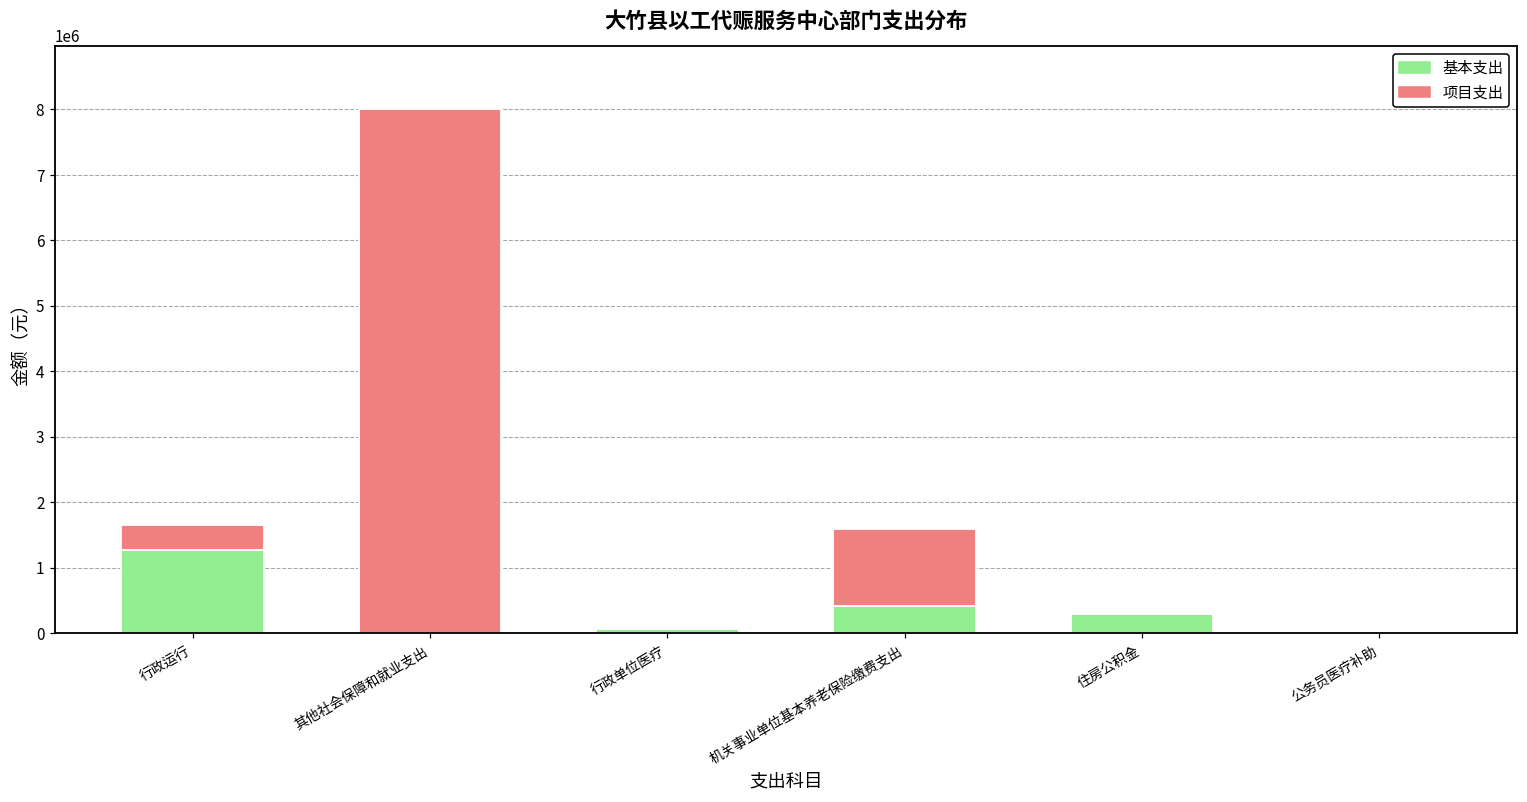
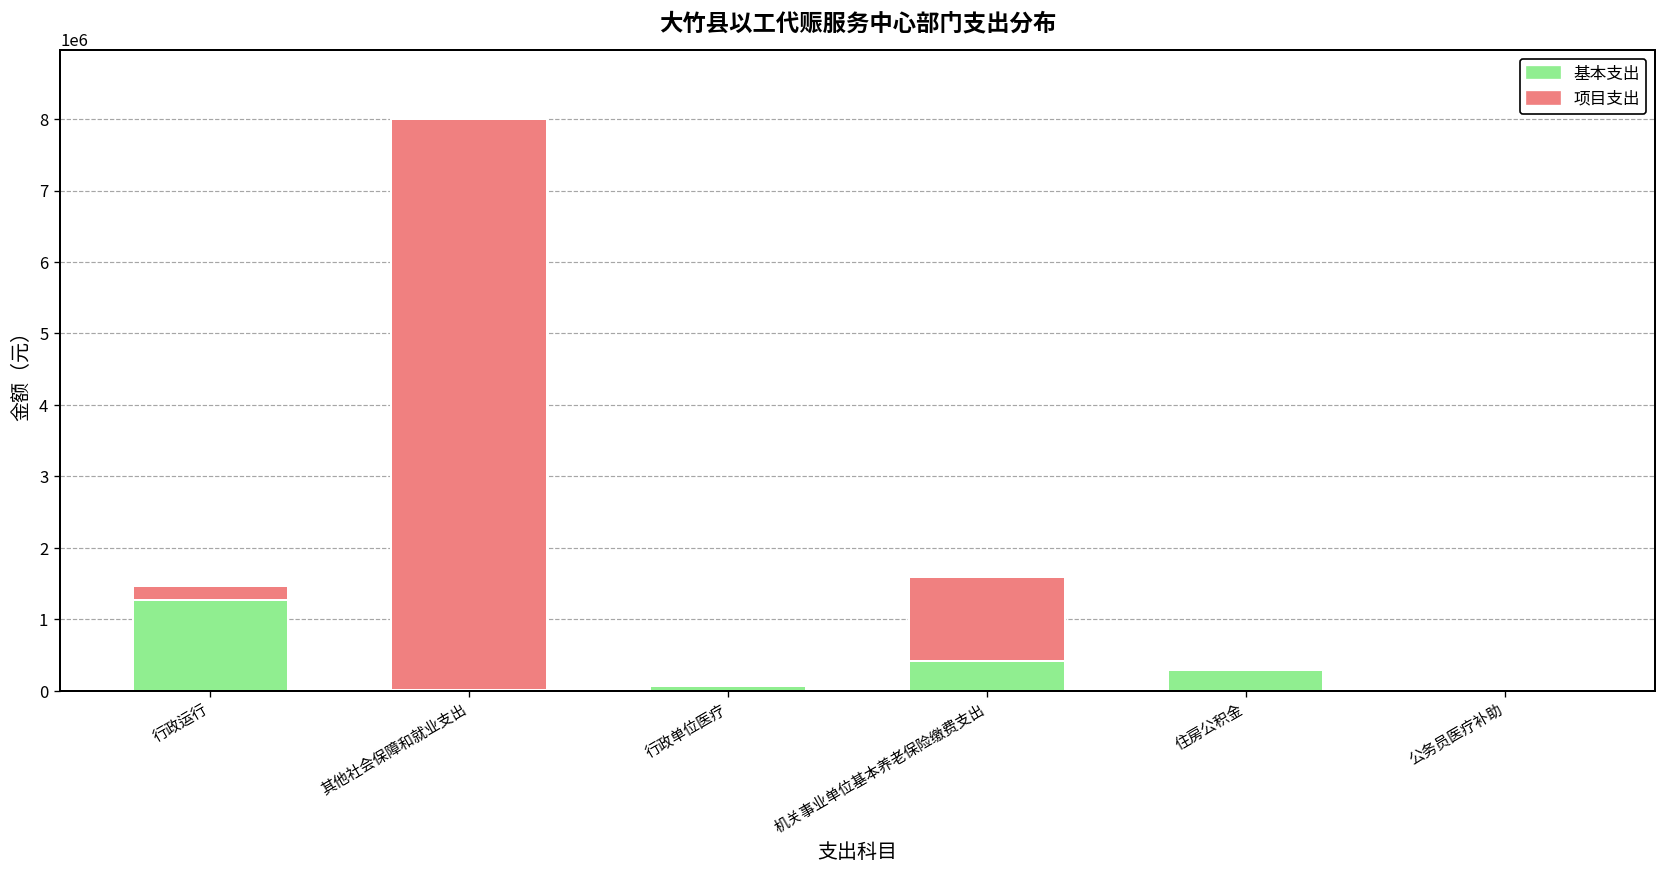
项目支出, 行政运行: 400000 -> 200000
